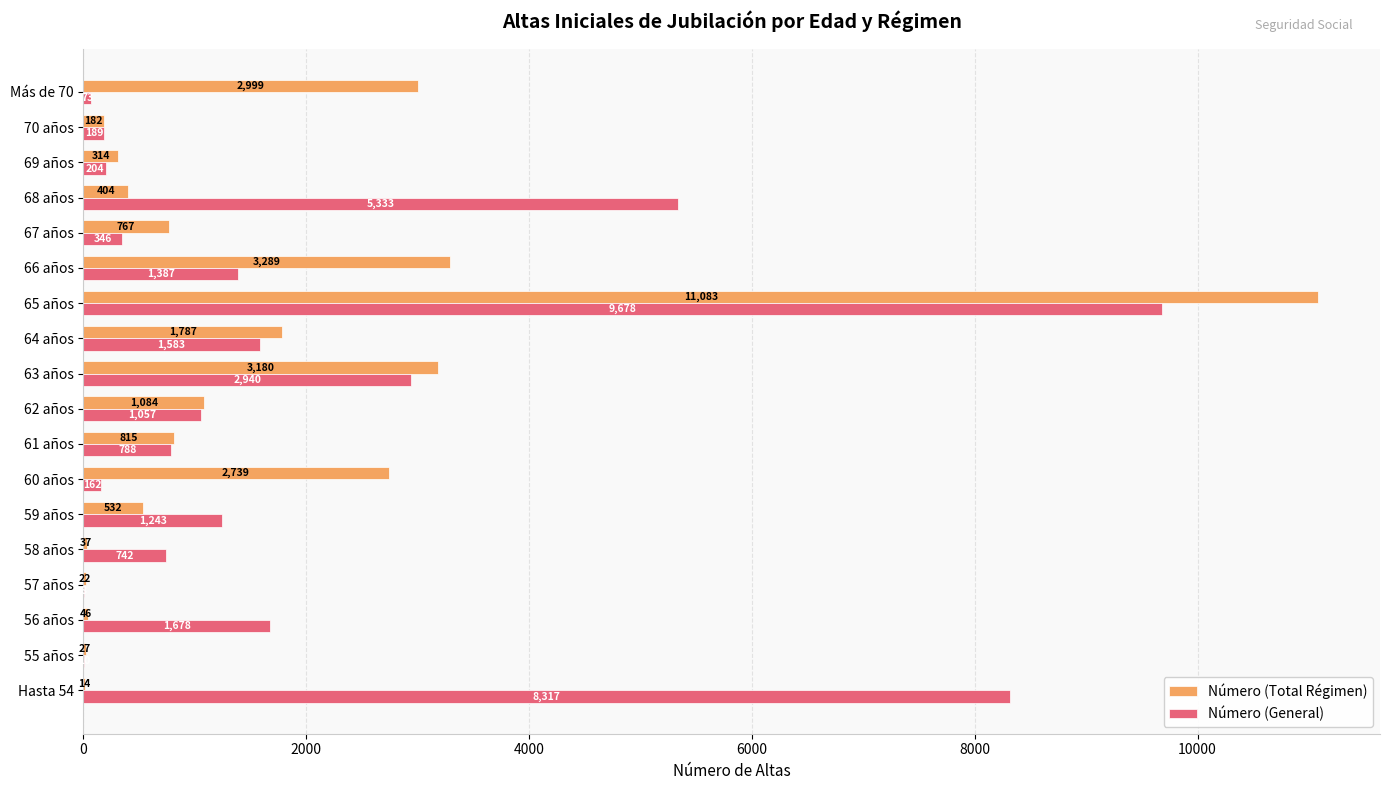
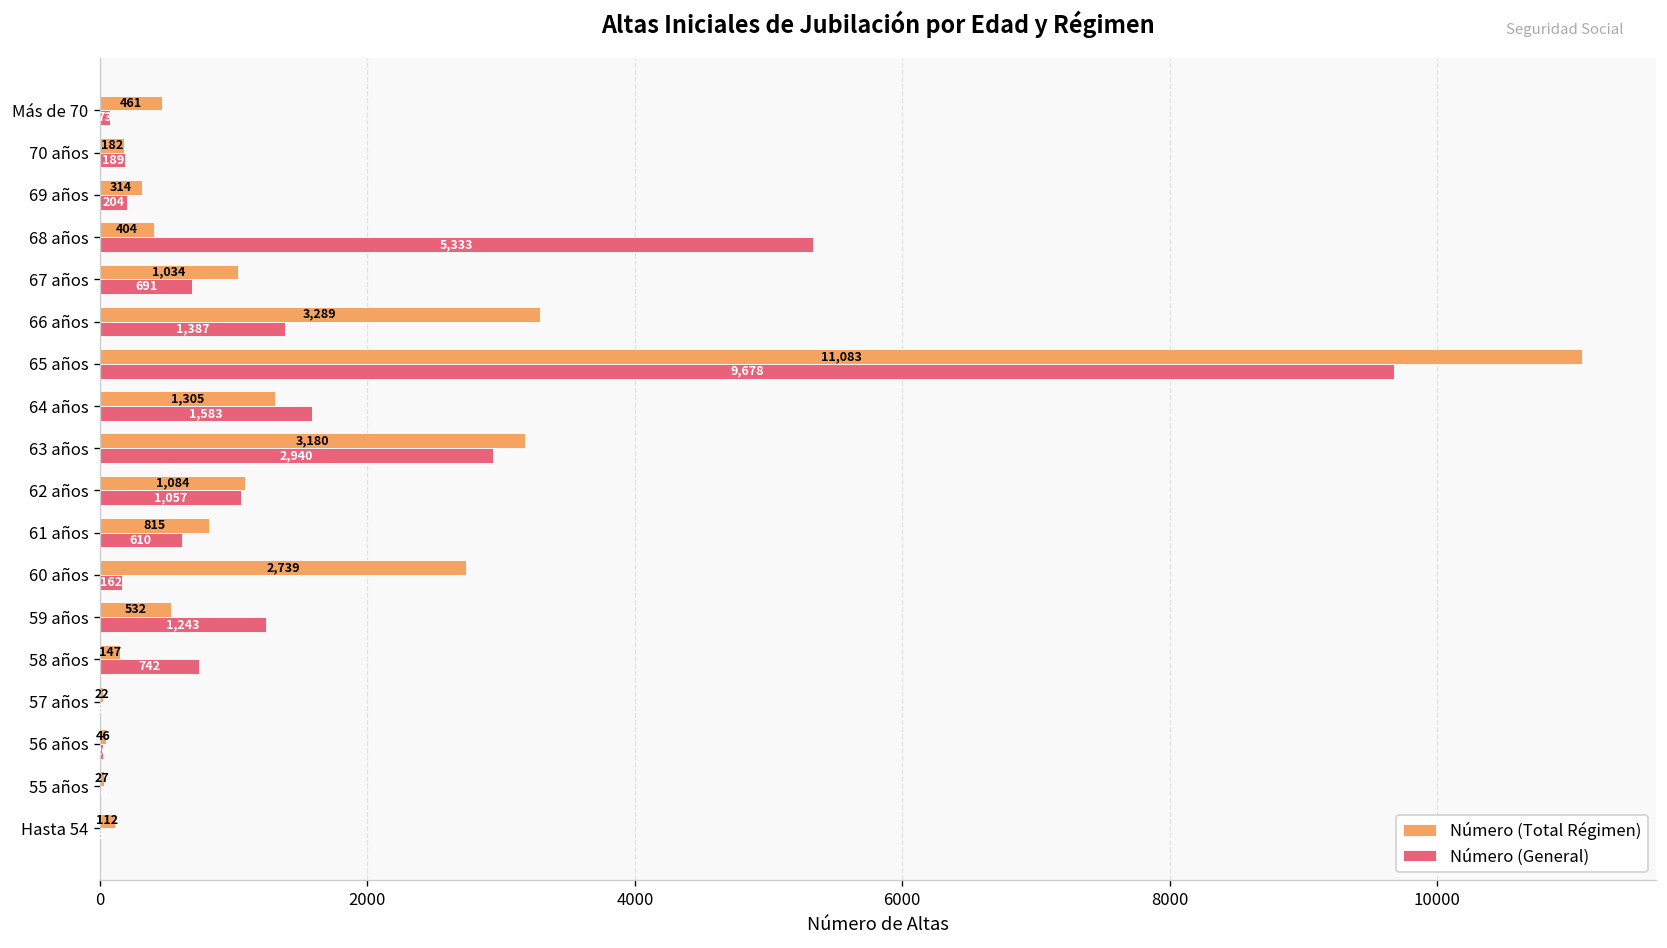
Número (Total Régimen), Más de 70: 2,999 -> 461
Número (Total Régimen), 67 años: 767 -> 1,034
Número (General), 67 años: 346 -> 691
Número (Total Régimen), 64 años: 1,787 -> 1,305
Número (General), 61 años: 788 -> 610
Número (Total Régimen), 58 años: 37 -> 147
Número (General), 56 años: 1680 -> 30
Número (Total Régimen), Hasta 54: 14 -> 112
Número (General), Hasta 54: 8320 -> 10
